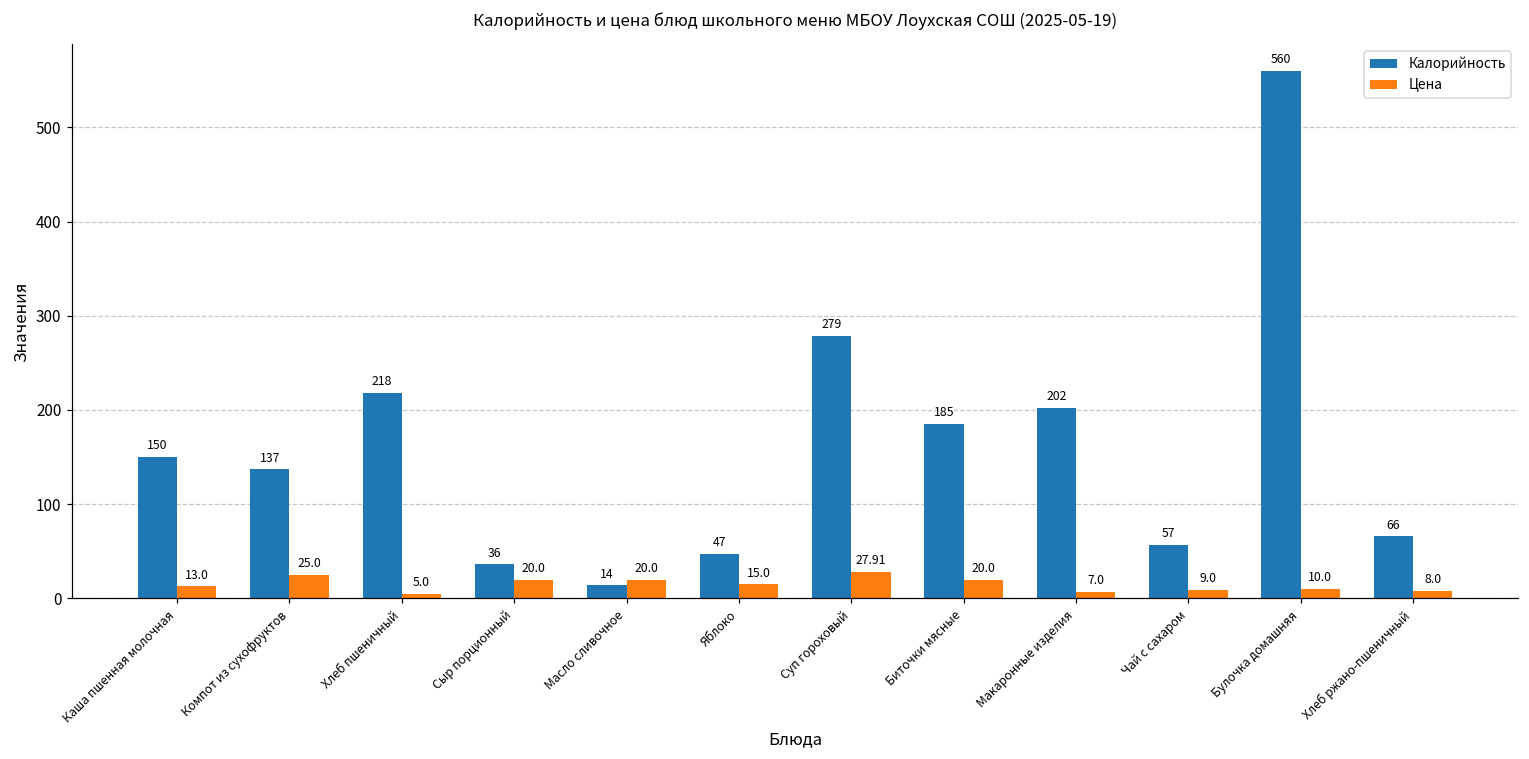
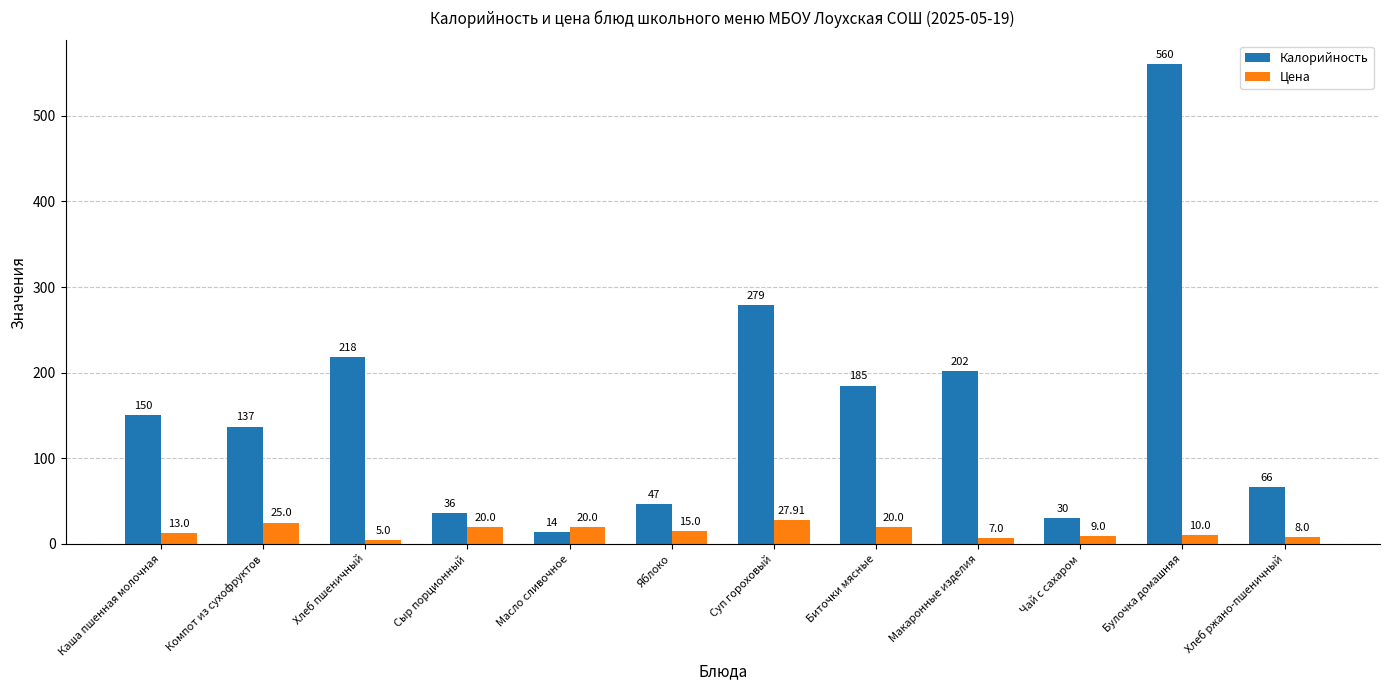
Калорийность, Чай с сахаром: 57 -> 30
